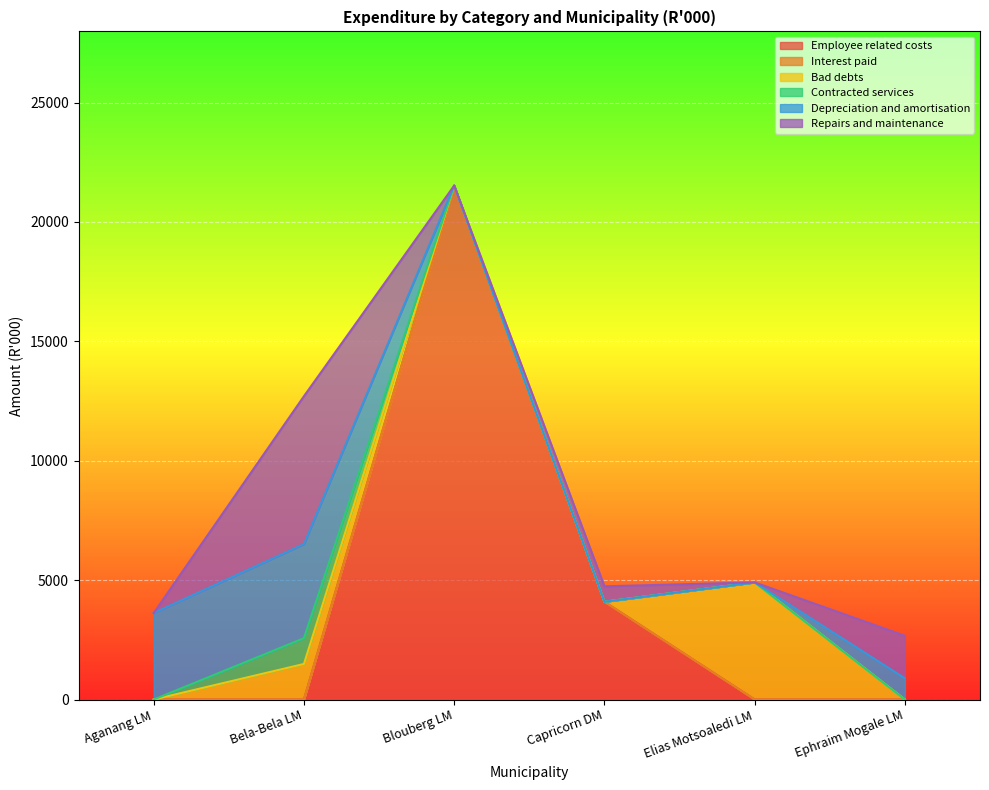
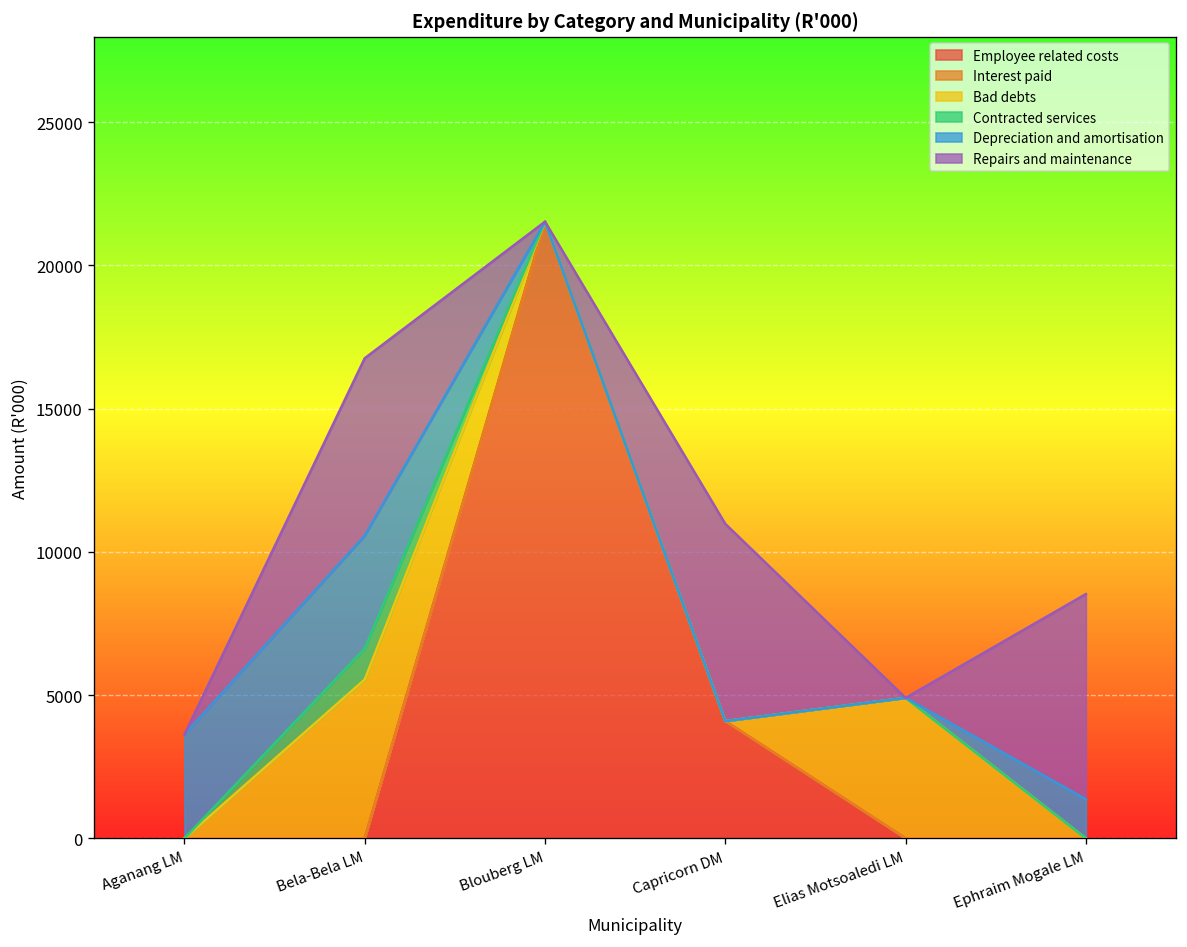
Bad debts, Bela-Bela LM: 1500 -> 5500
Repairs and maintenance, Capricorn DM: 600 -> 6900
Depreciation and amortisation, Ephraim Mogale LM: 900 -> 1400
Repairs and maintenance, Ephraim Mogale LM: 1800 -> 7200
